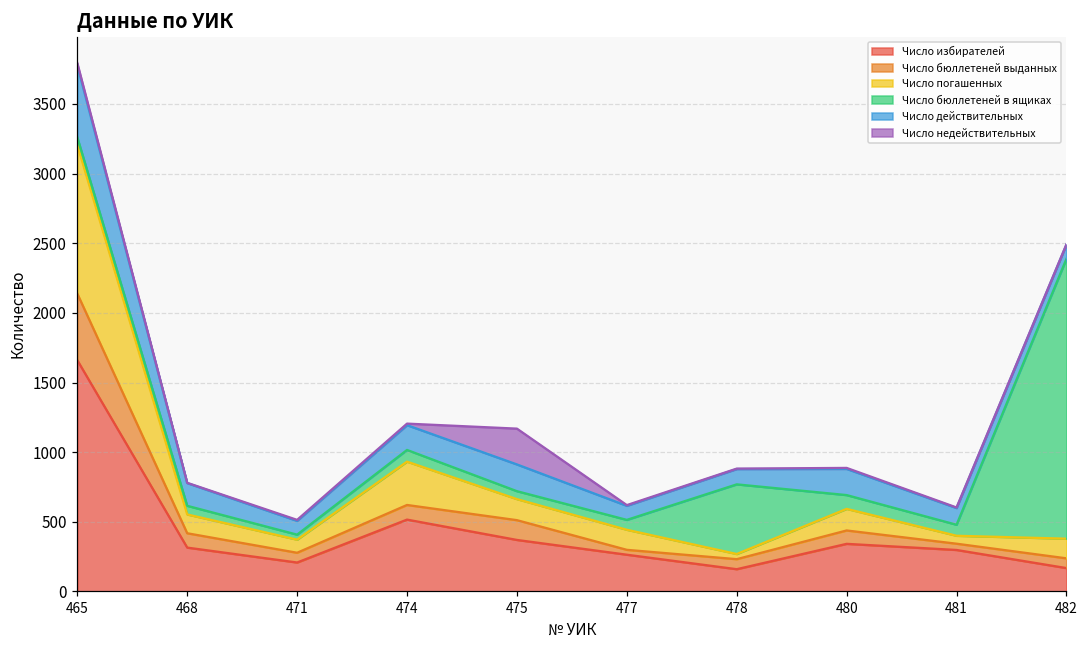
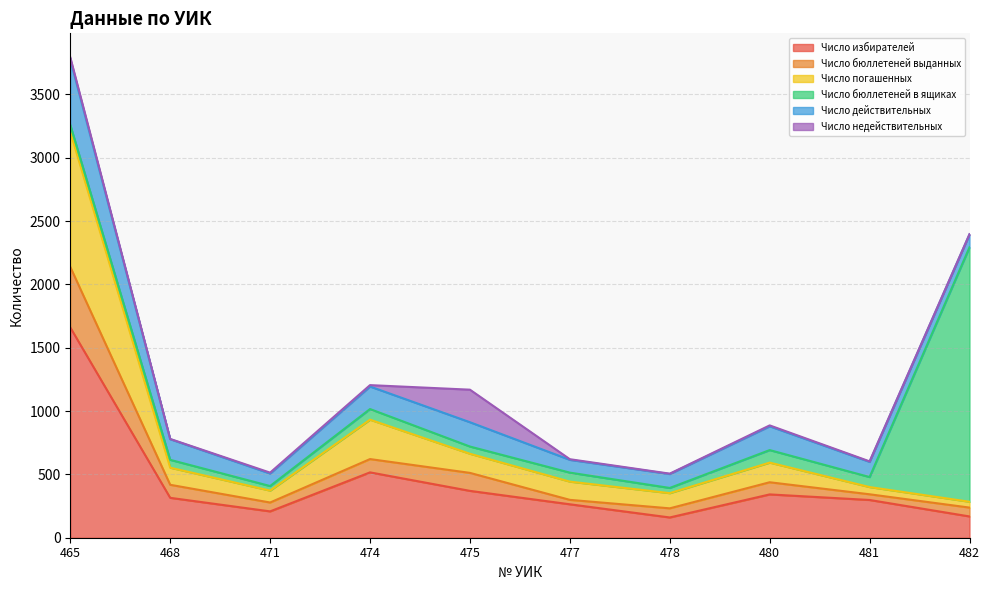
Число погашенных, 478: 40 -> 120
Число бюллетеней в ящиках, 478: 500 -> 40
Число погашенных, 482: 140 -> 50
